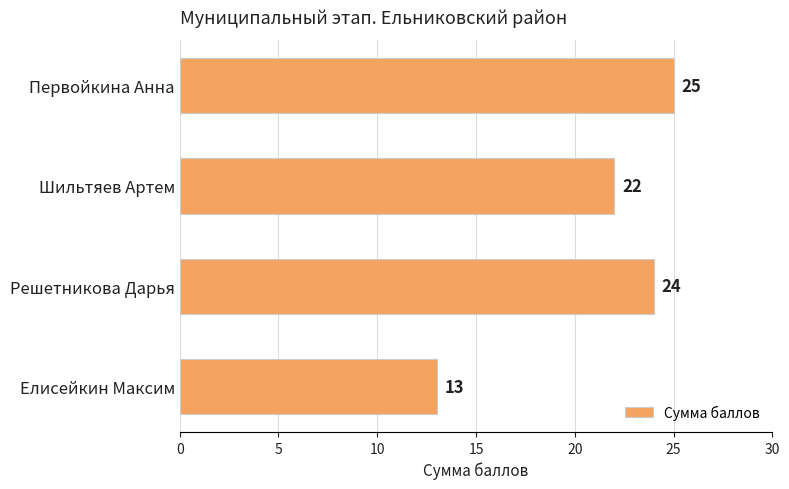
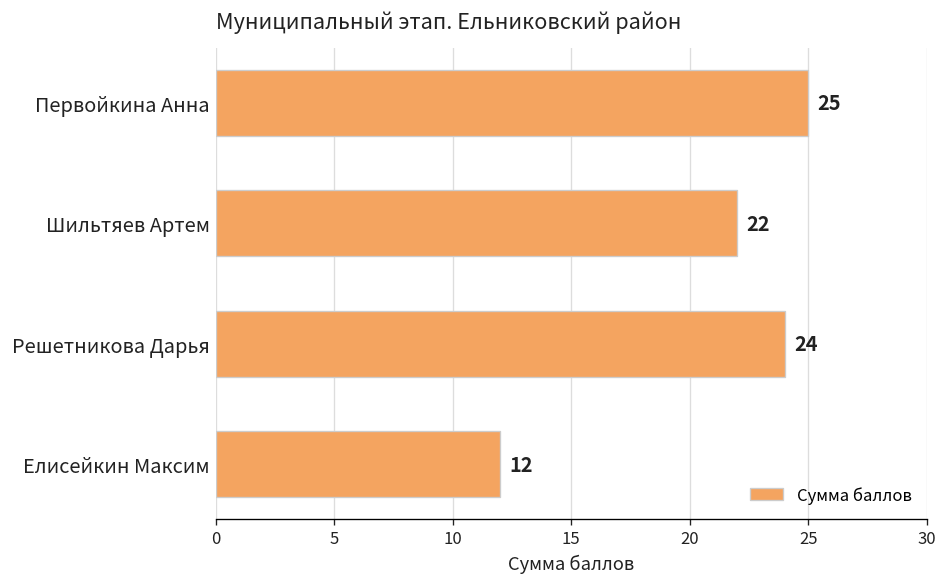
Елисейкин Максим: 13 -> 12
